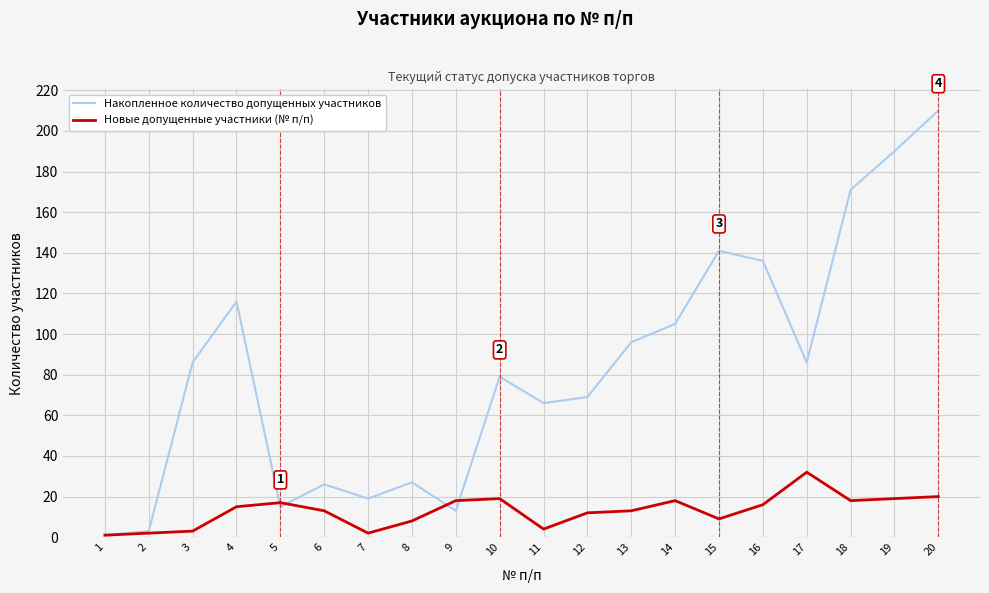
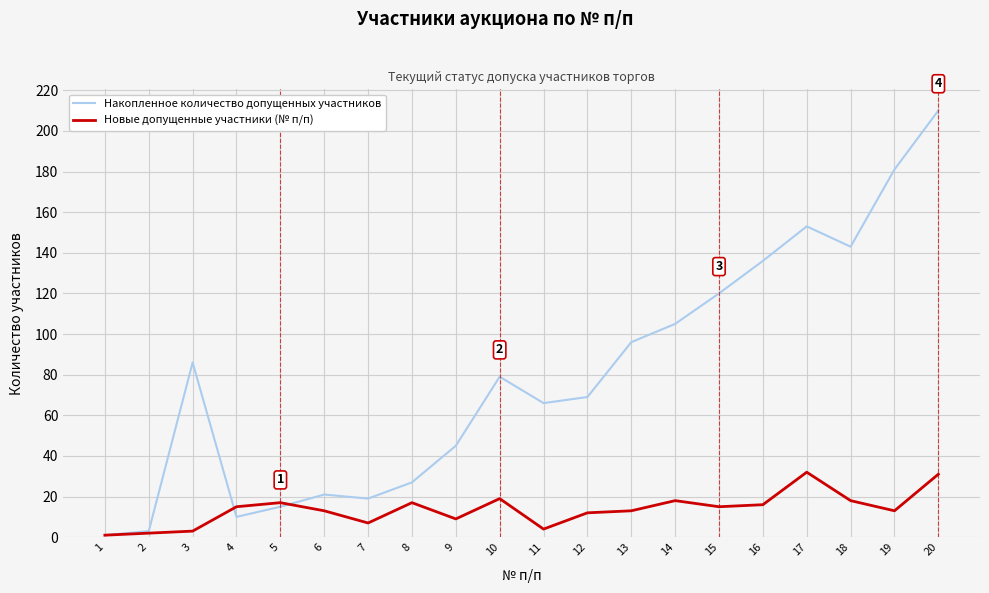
Накопленное количество допущенных участников, 4: 116 -> 10
Накопленное количество допущенных участников, 6: 26 -> 21
Новые допущенные участники (№ п/п), 7: 2 -> 7
Новые допущенные участники (№ п/п), 8: 8 -> 17
Накопленное количество допущенных участников, 9: 13 -> 45
Новые допущенные участники (№ п/п), 9: 18 -> 9
Накопленное количество допущенных участников, 15: 141 -> 120
Новые допущенные участники (№ п/п), 15: 9 -> 15
Накопленное количество допущенных участников, 17: 86 -> 153
Накопленное количество допущенных участников, 18: 171 -> 143
Накопленное количество допущенных участников, 19: 190 -> 181
Новые допущенные участники (№ п/п), 19: 19 -> 13
Новые допущенные участники (№ п/п), 20: 20 -> 31
